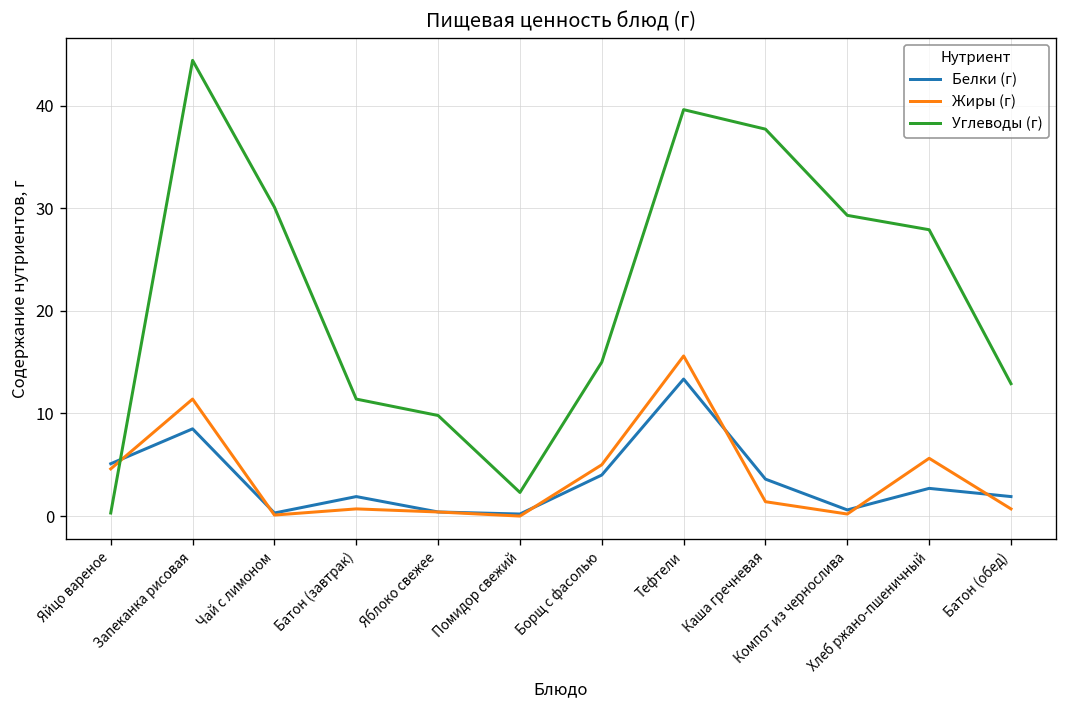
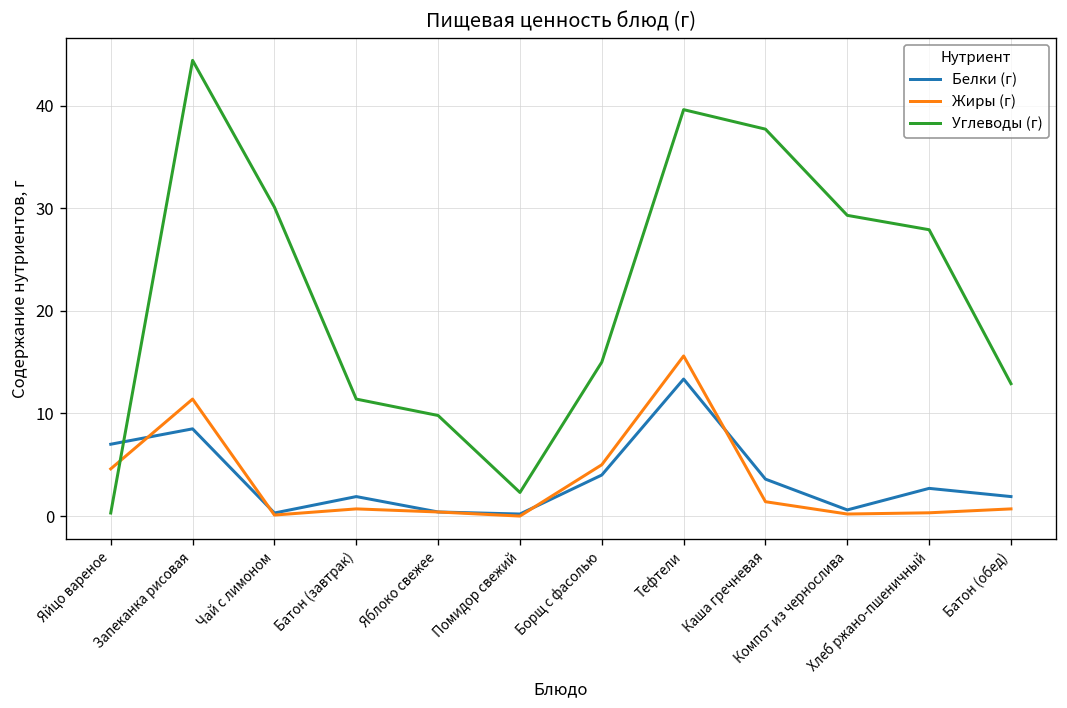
Белки (г), Яйцо вареное: 5 -> 7
Жиры (г), Хлеб ржано-пшеничный: 6 -> 0
